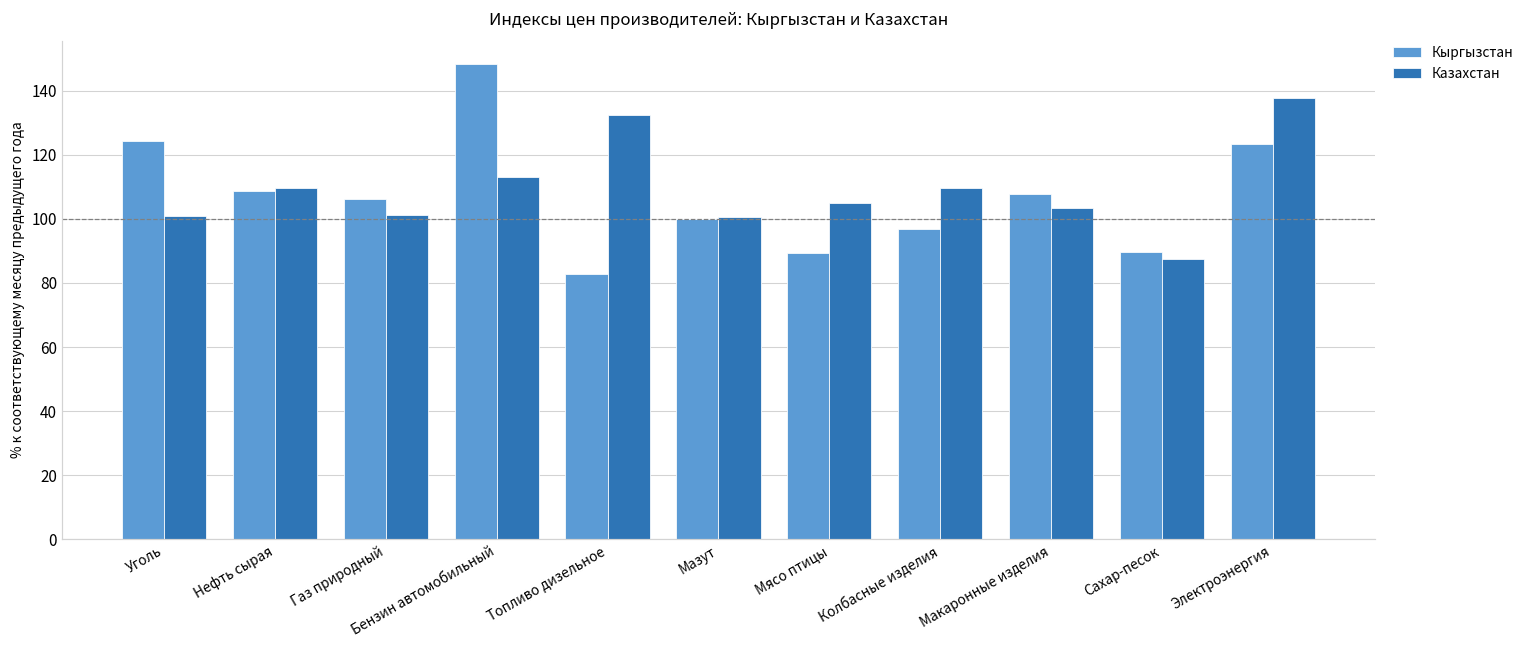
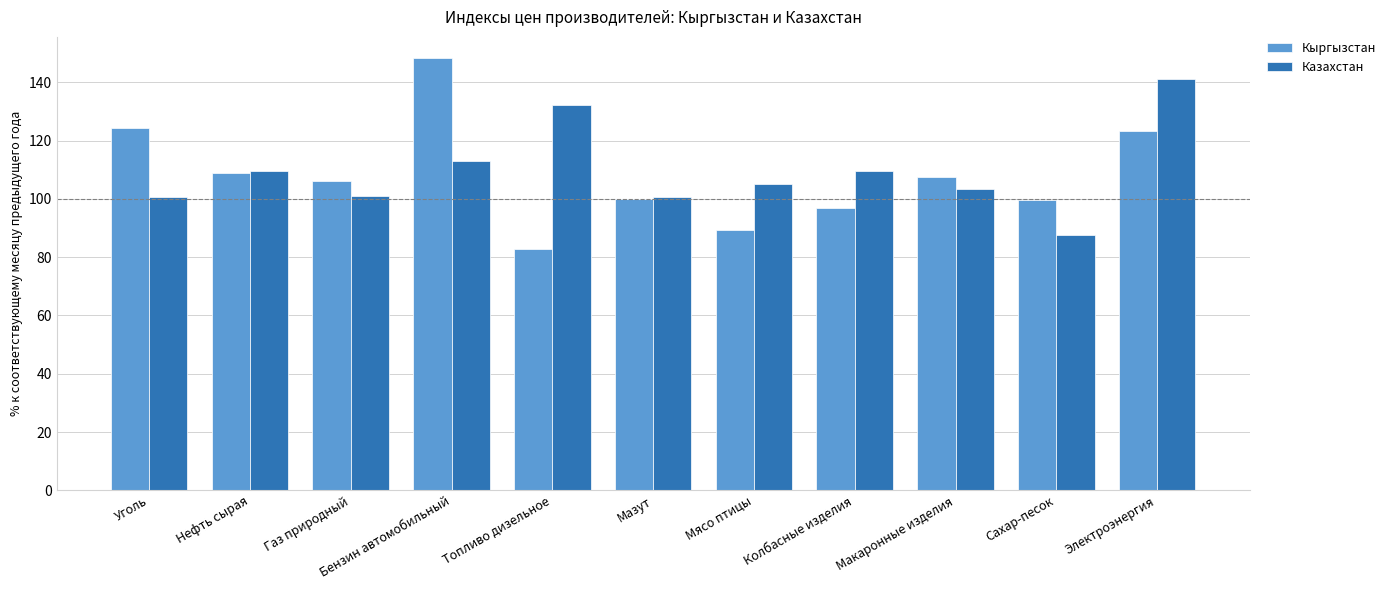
Кыргызстан, Сахар-песок: 90 -> 100
Казахстан, Электроэнергия: 138 -> 141
